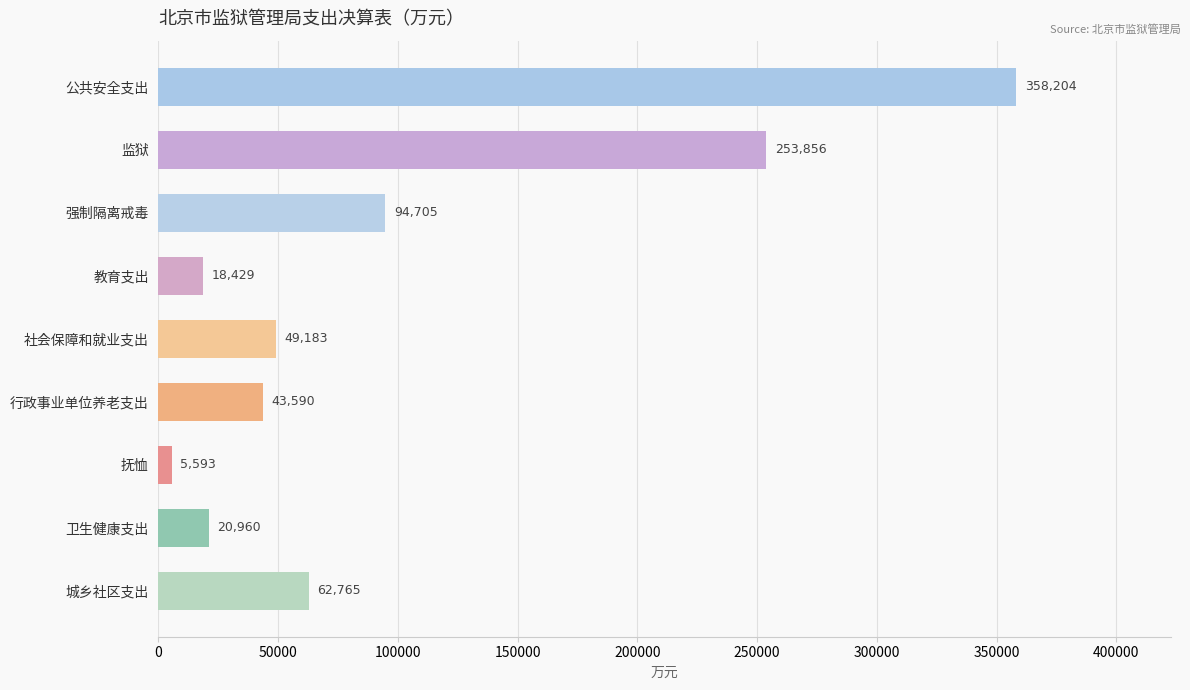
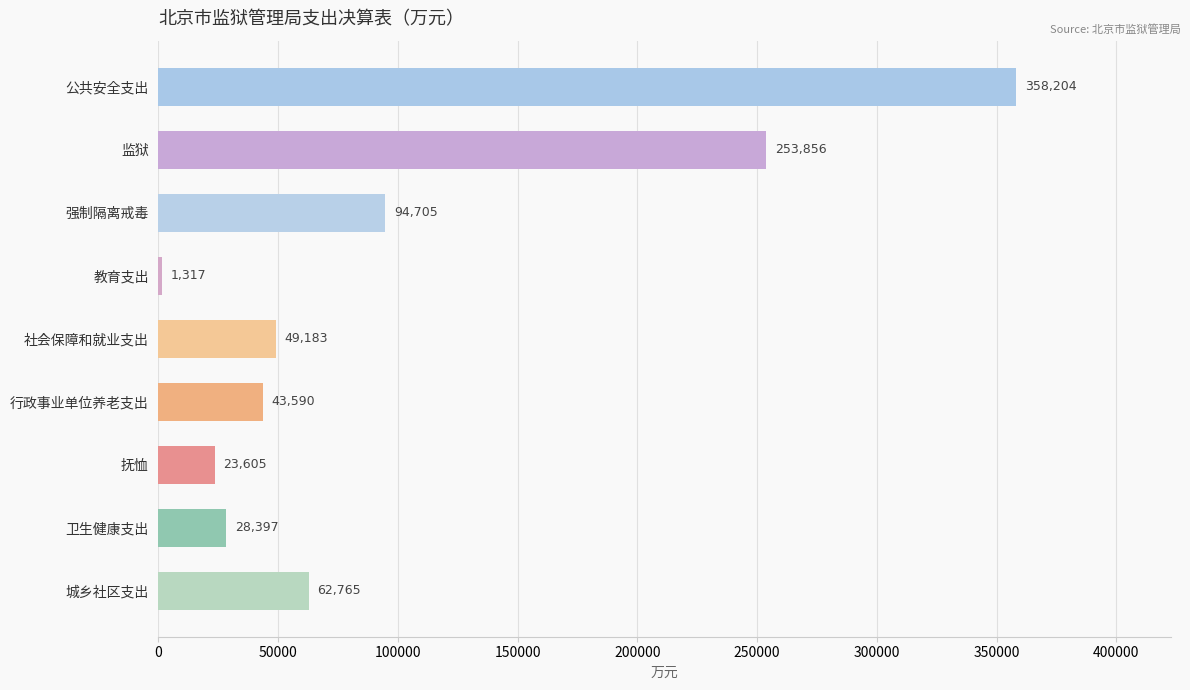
教育支出: 18,429 -> 1,317
抚恤: 5,593 -> 23,605
卫生健康支出: 20,960 -> 28,397
